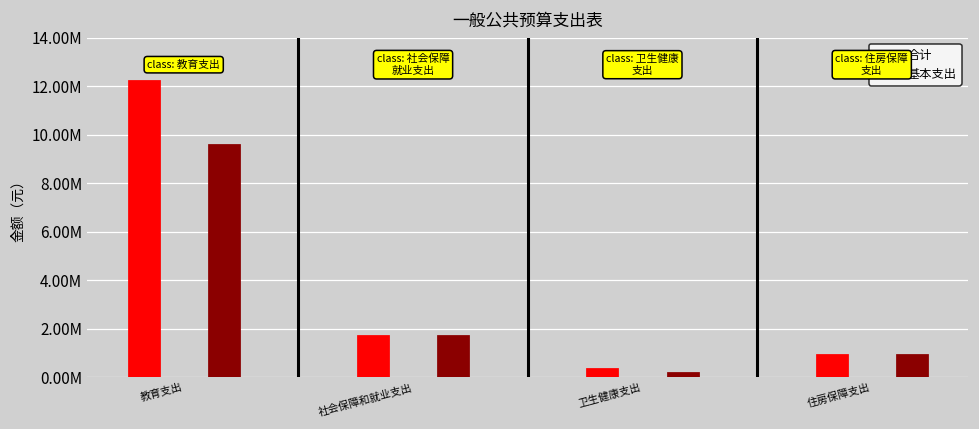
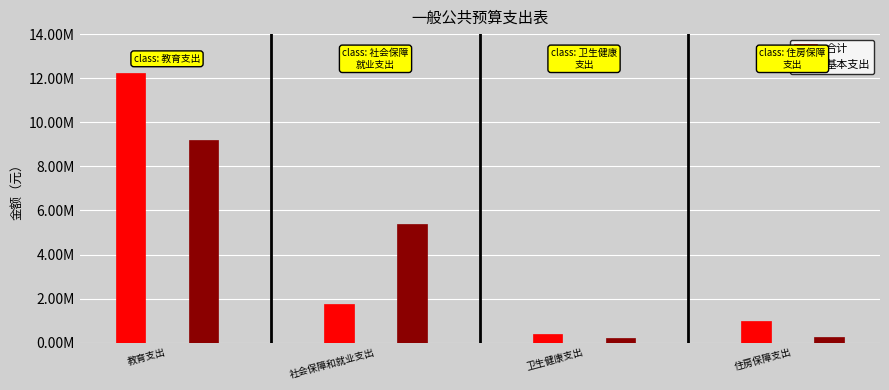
基本支出, 教育支出: 9600000 -> 9200000
基本支出, 社会保障和就业支出: 1800000 -> 5400000
基本支出, 住房保障支出: 1000000 -> 300000
